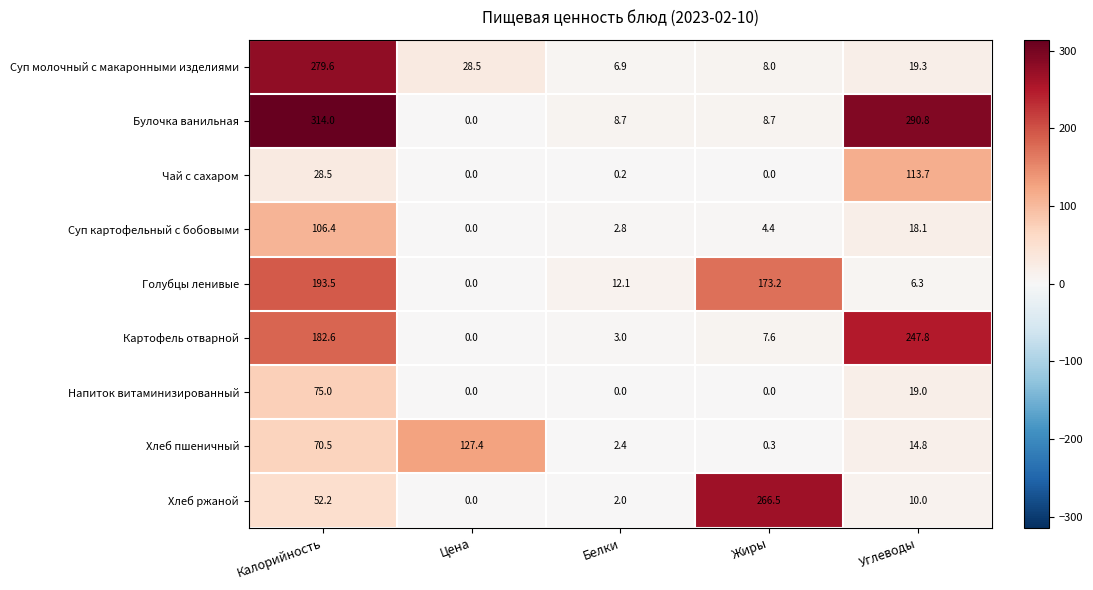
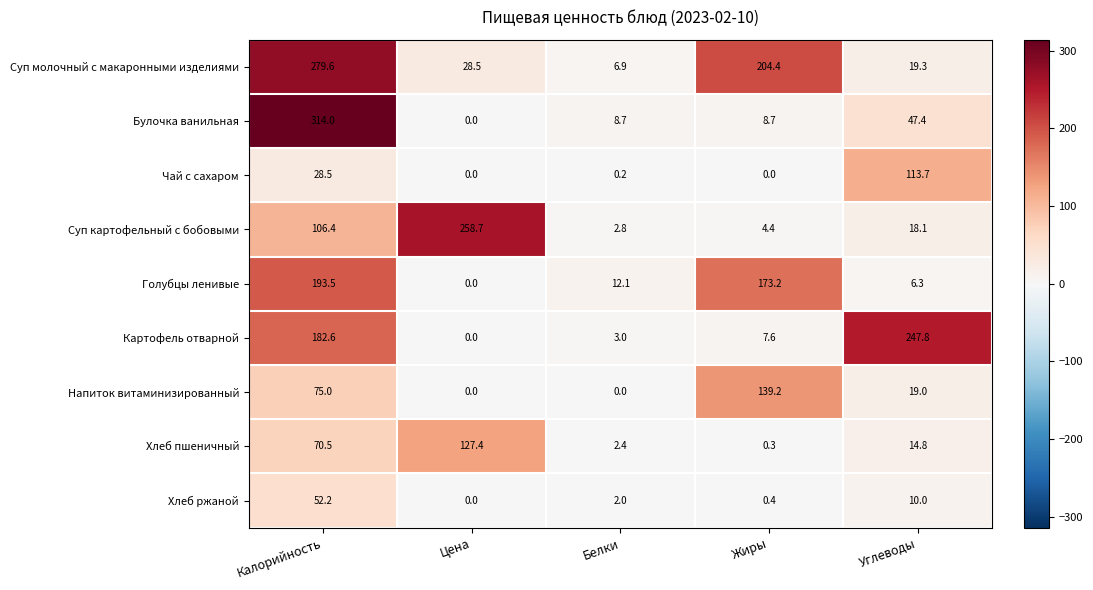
Суп молочный с макаронными изделиями, Жиры: 8.0 -> 204.4
Булочка ванильная, Углеводы: 290.8 -> 47.4
Суп картофельный с бобовыми, Цена: 0.0 -> 258.7
Напиток витаминизированный, Жиры: 0.0 -> 139.2
Хлеб ржаной, Жиры: 266.5 -> 0.4
